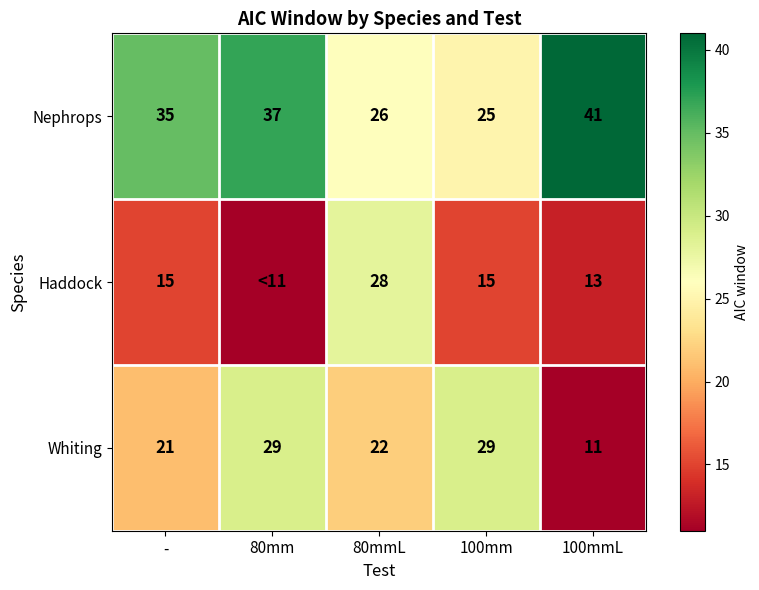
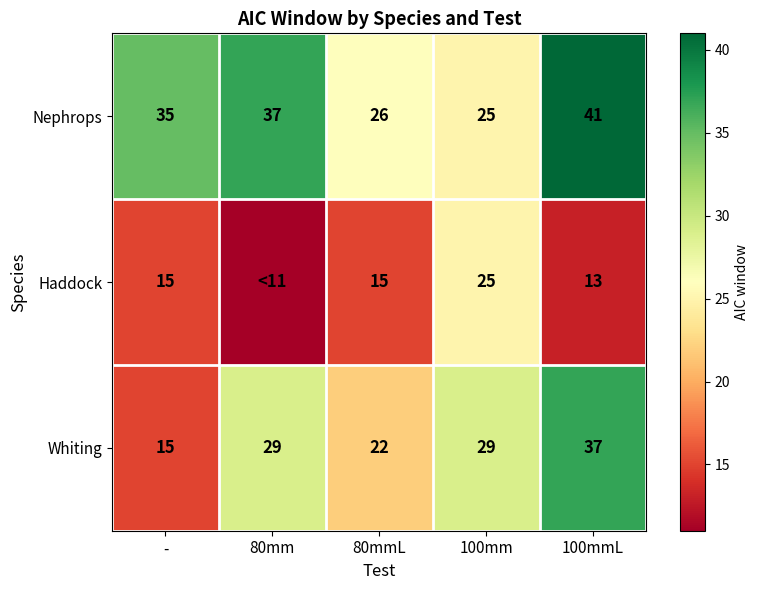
Haddock, 80mmL: 28 -> 15
Haddock, 100mm: 15 -> 25
Whiting, -: 21 -> 15
Whiting, 100mmL: 11 -> 37
